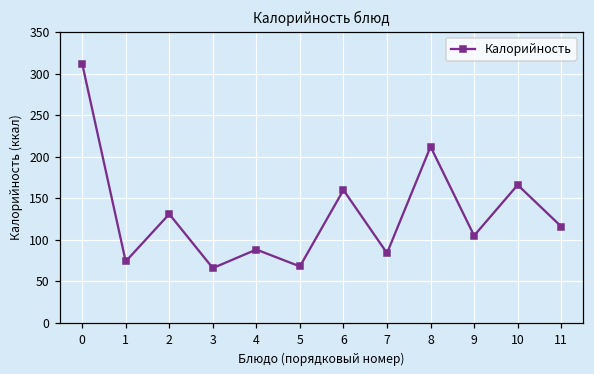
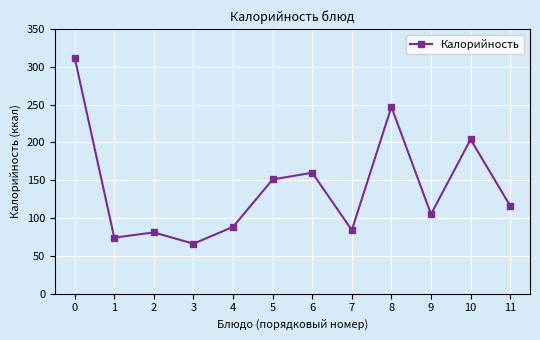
2: 130 -> 80
5: 70 -> 150
8: 210 -> 250
10: 170 -> 200
